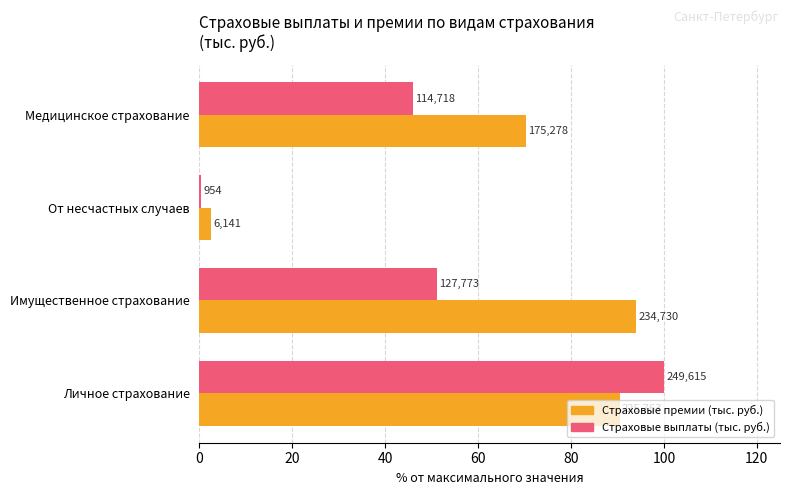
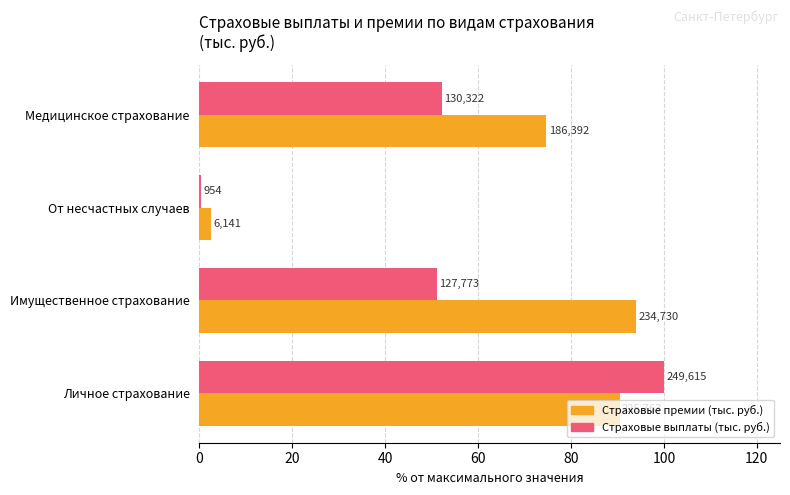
Страховые выплаты (тыс. руб.), Медицинское страхование: 114,718 -> 130,322
Страховые премии (тыс. руб.), Медицинское страхование: 175,278 -> 186,392
